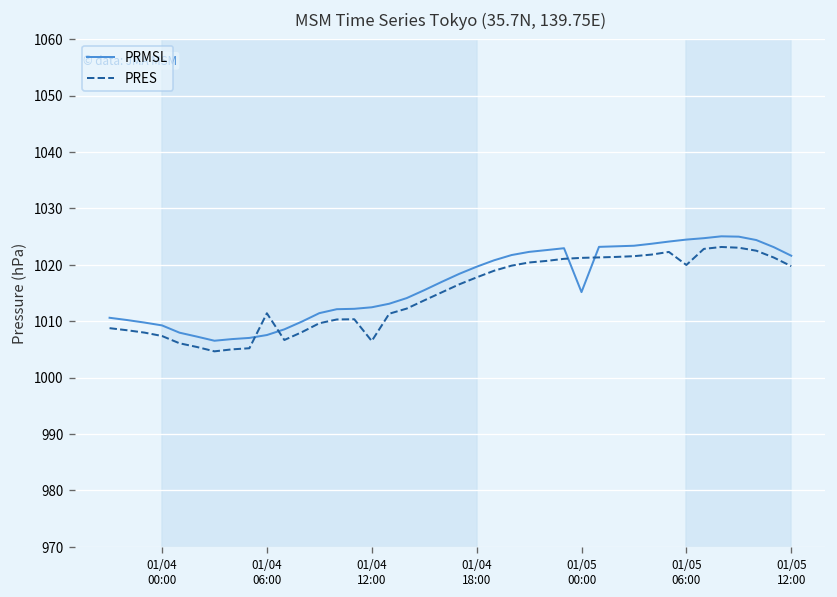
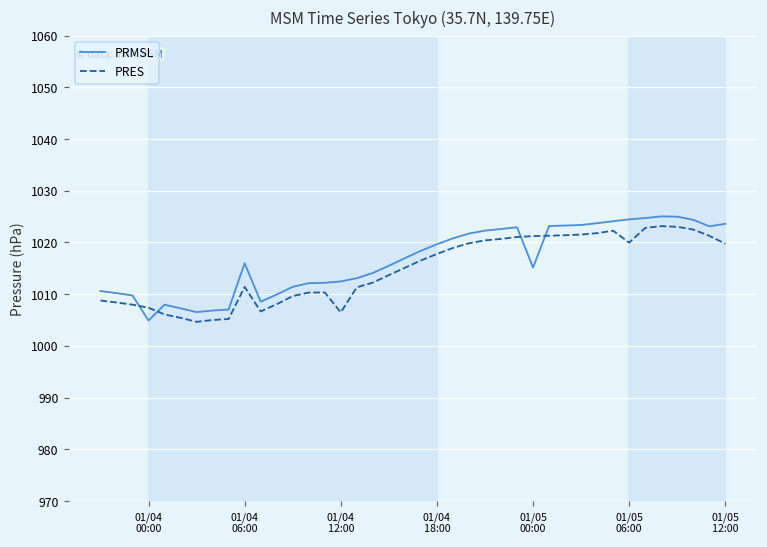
PRMSL, 01/04 00:00: 1009 -> 1005
PRMSL, 01/04 06:00: 1008 -> 1016
PRMSL, 01/05 12:00: 1022 -> 1024
